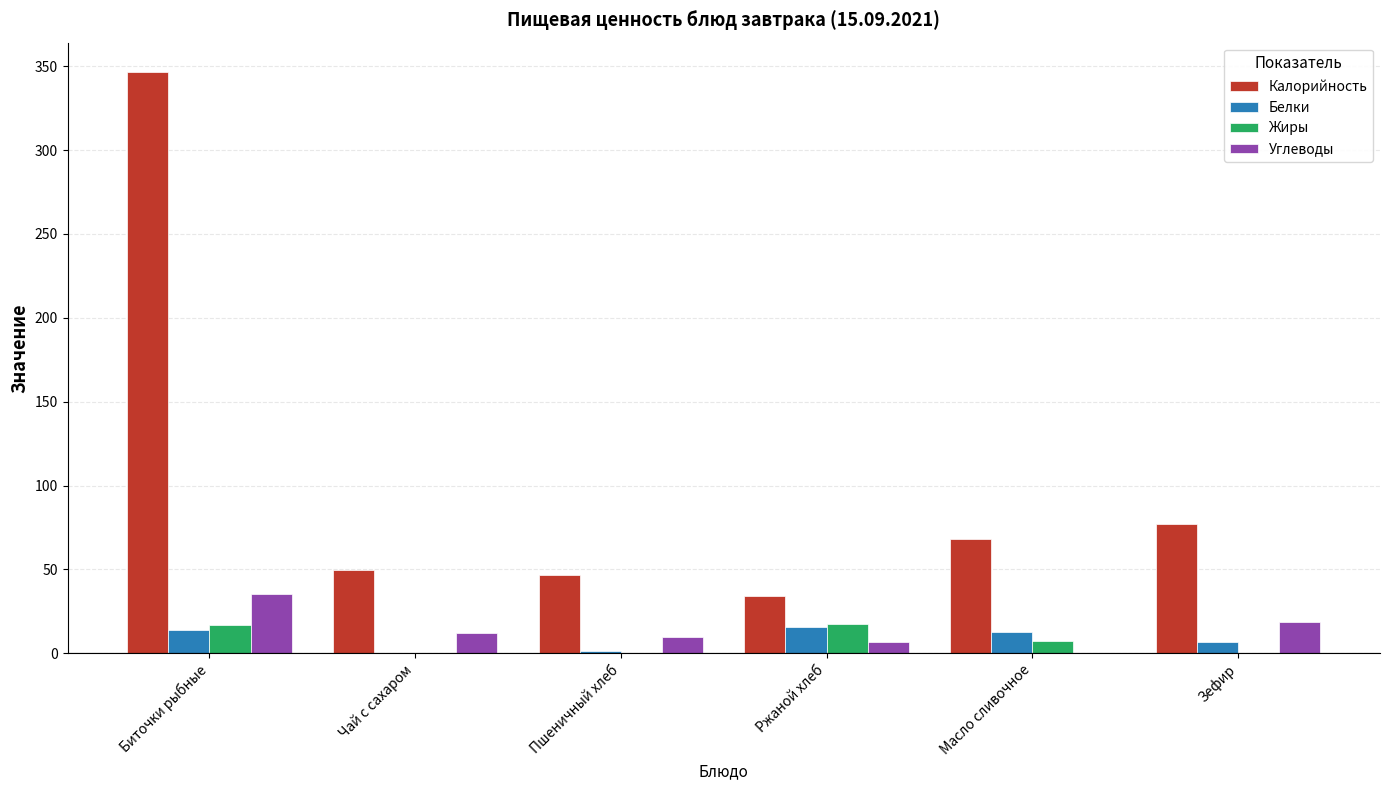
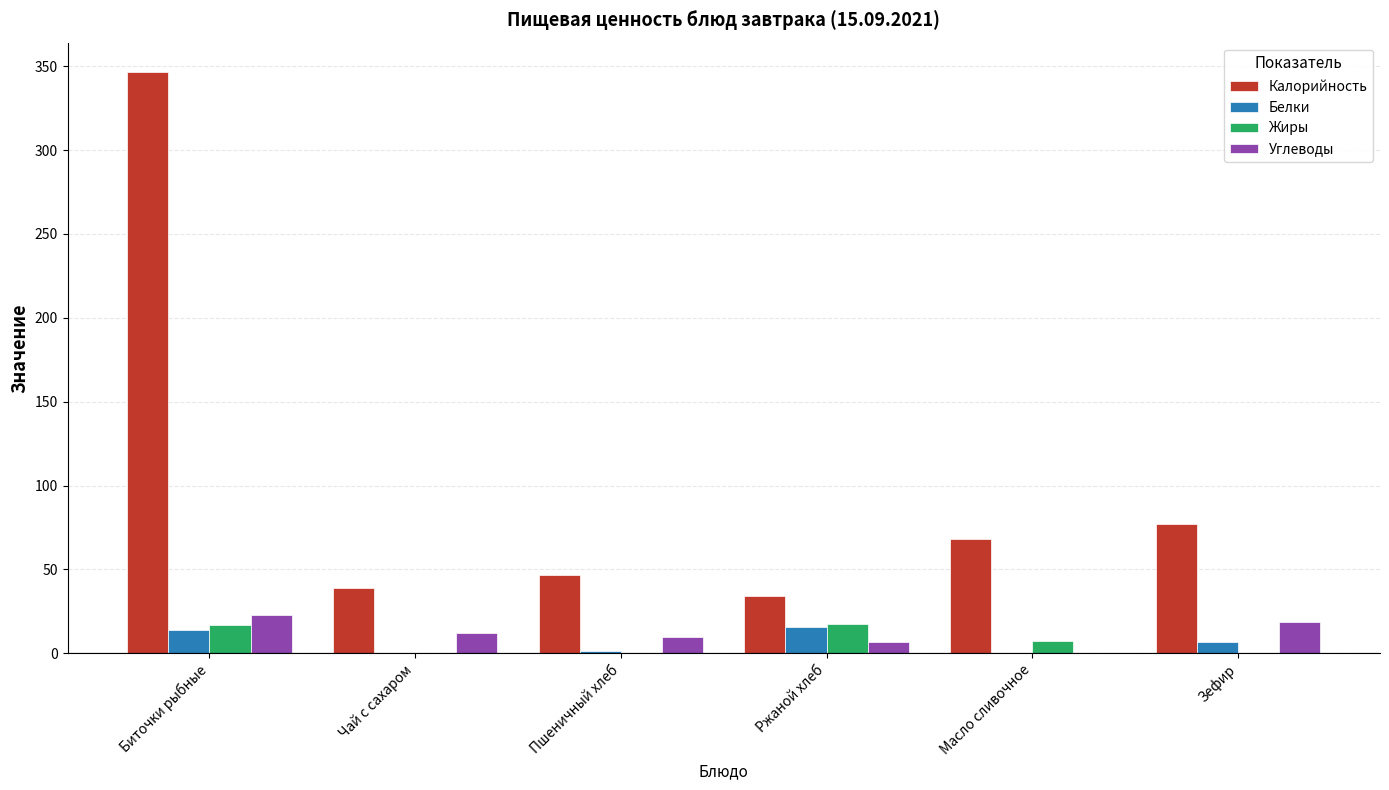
Углеводы, Биточки рыбные: 35 -> 23
Калорийность, Чай с сахаром: 50 -> 39
Белки, Масло сливочное: 13 -> 0
